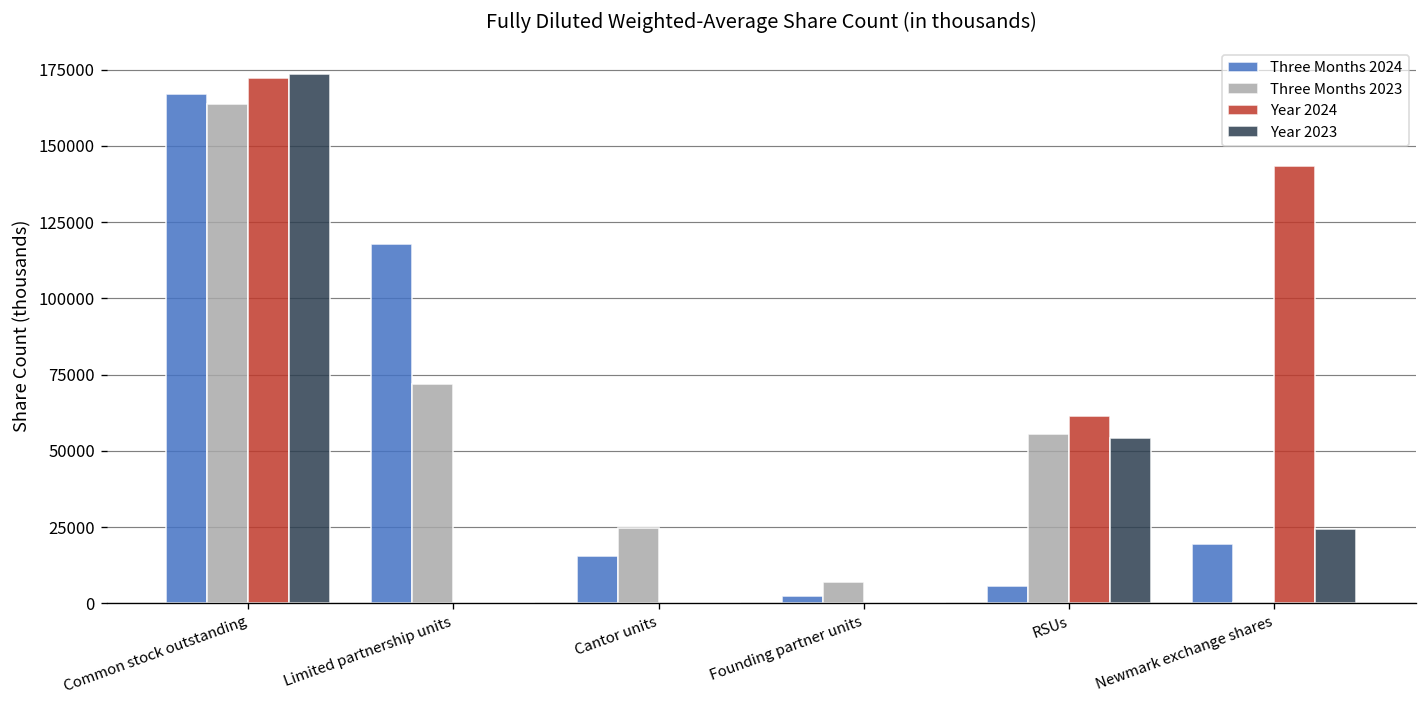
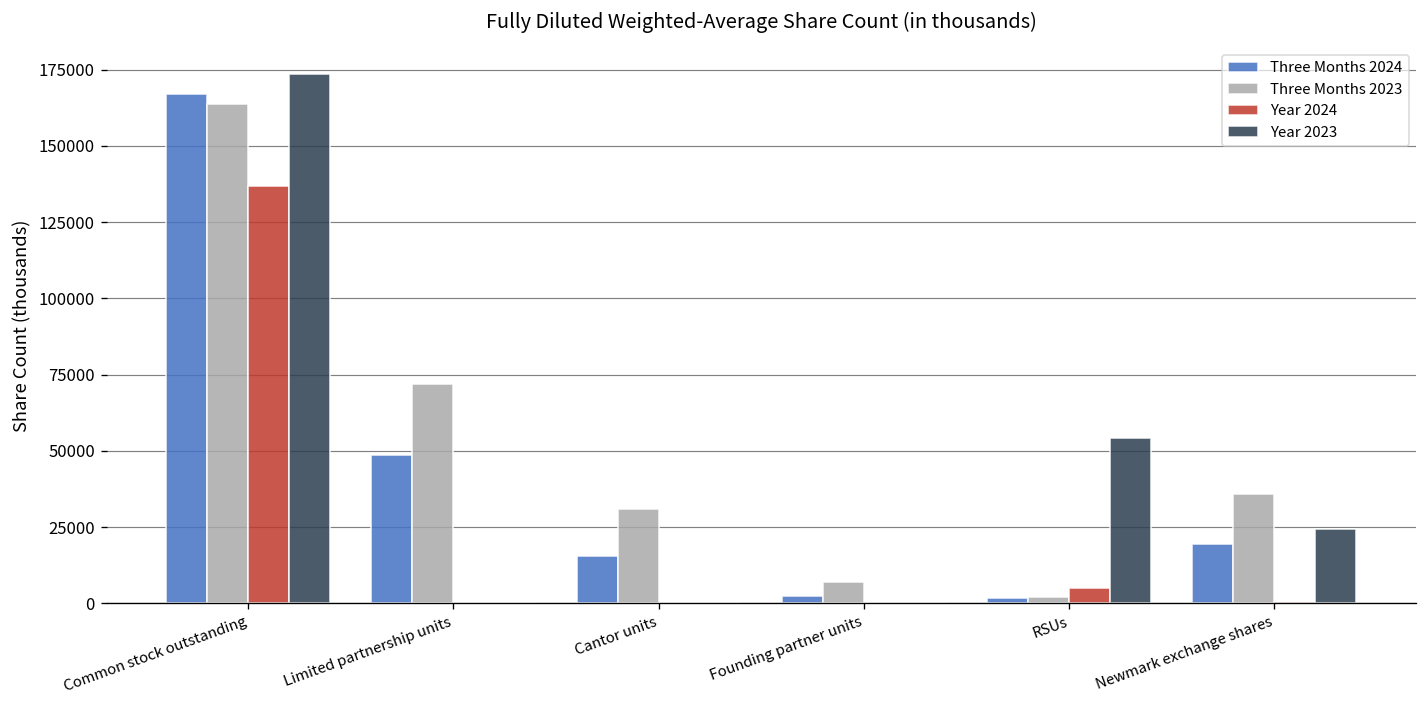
Year 2024, Common stock outstanding: 172000 -> 137000
Three Months 2024, Limited partnership units: 118000 -> 49000
Three Months 2023, Cantor units: 25000 -> 31000
Three Months 2024, RSUs: 6000 -> 2000
Three Months 2023, RSUs: 55000 -> 2000
Year 2024, RSUs: 62000 -> 5000
Three Months 2023, Newmark exchange shares: 1000 -> 36000
Year 2024, Newmark exchange shares: 144000 -> 0
